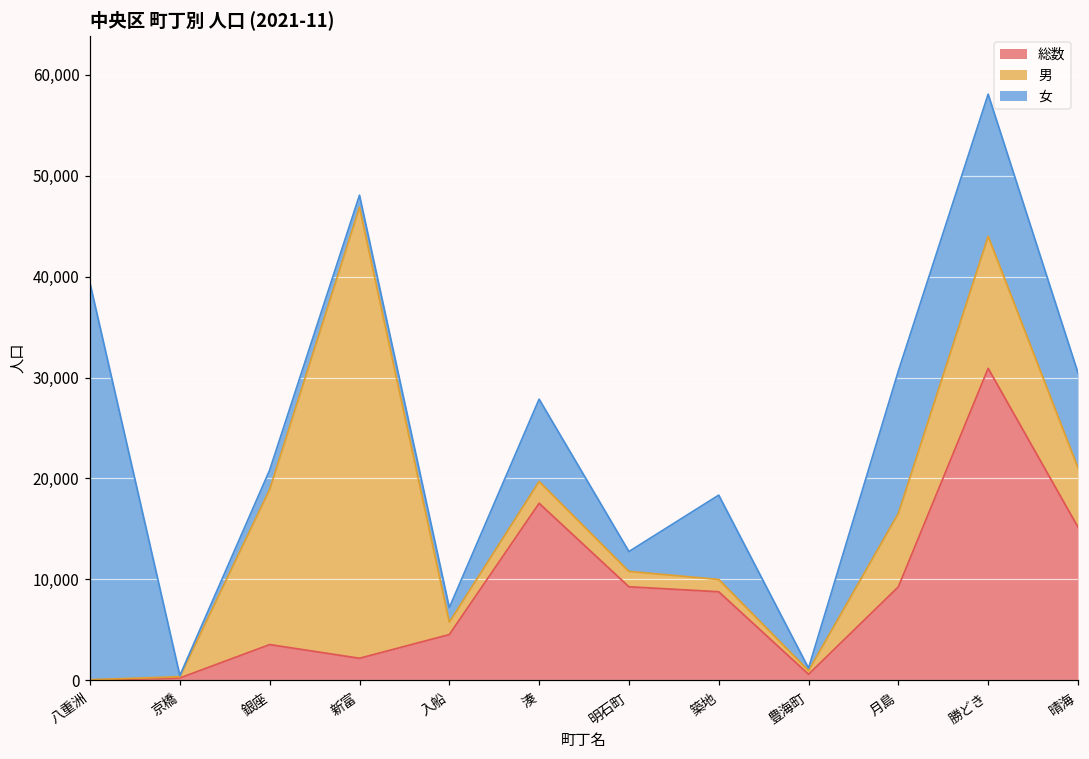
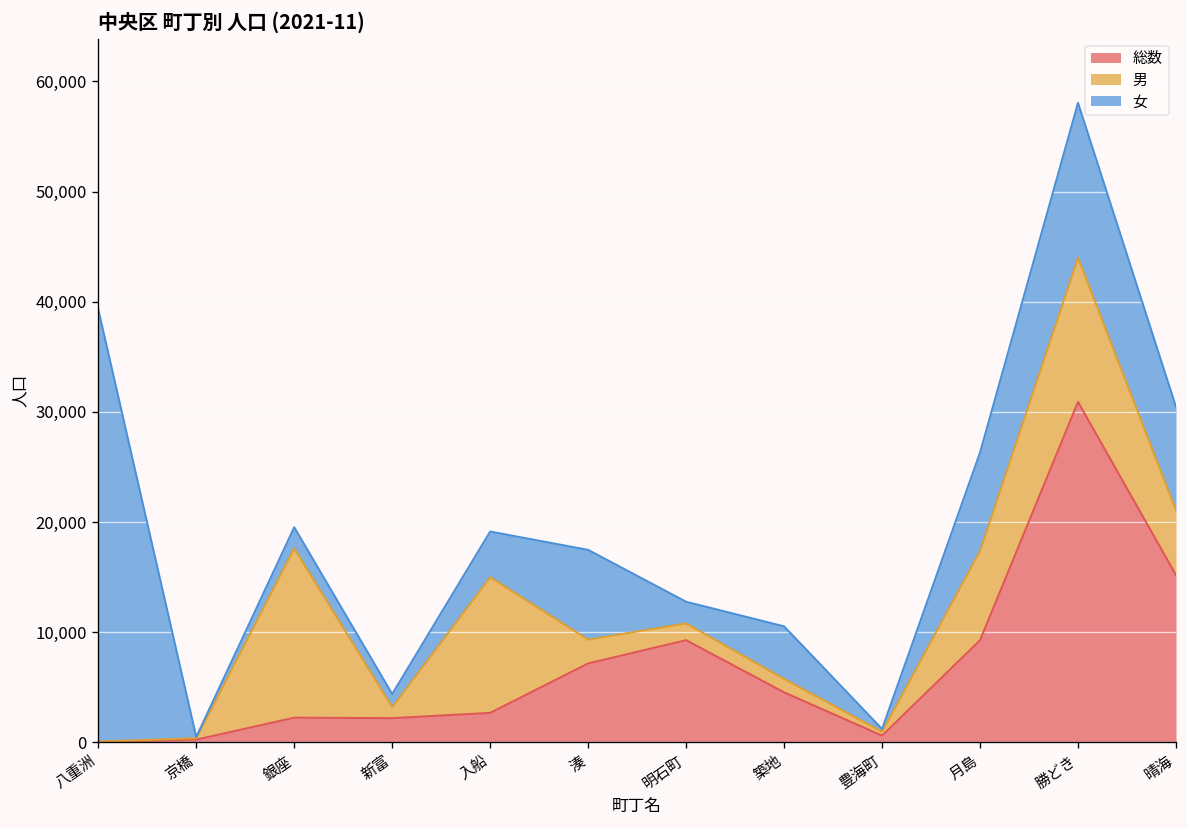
総数, 銀座: 4,000 -> 2,000
男, 新富: 45,000 -> 1,000
総数, 入船: 5,000 -> 3,000
男, 入船: 1,000 -> 12,000
女, 入船: 1,000 -> 4,000
総数, 湊: 18,000 -> 7,000
総数, 築地: 9,000 -> 5,000
女, 築地: 8,000 -> 5,000
男, 月島: 7,000 -> 8,000
女, 月島: 14,000 -> 9,000
